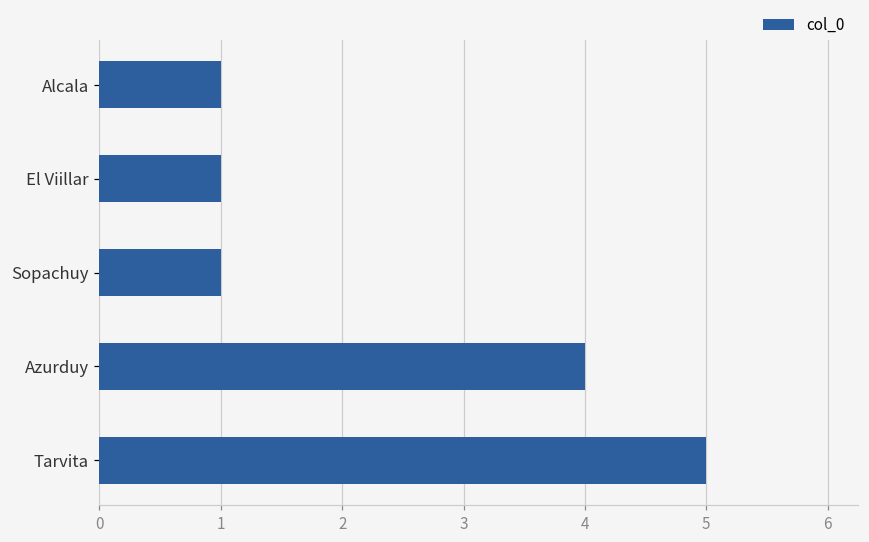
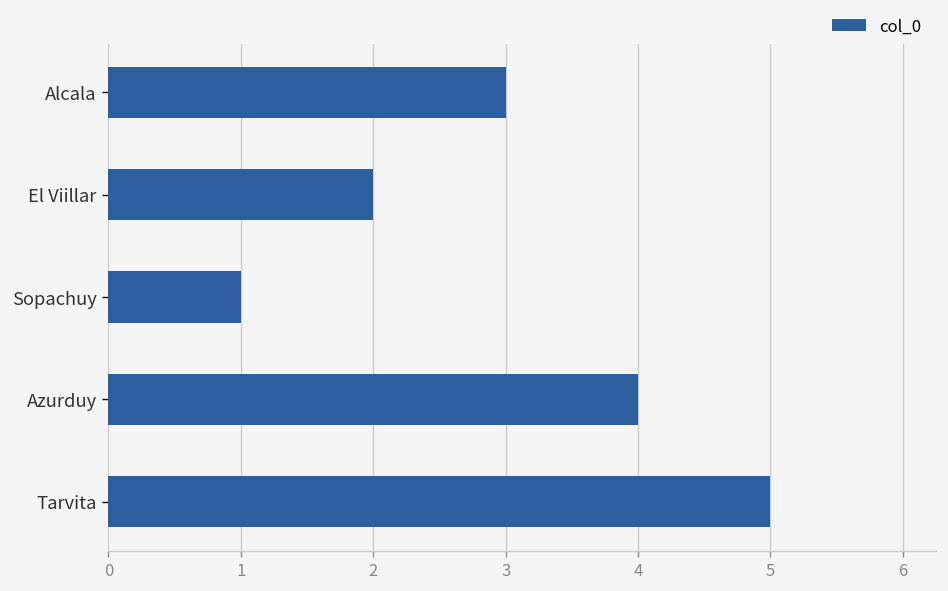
Alcala: 1 -> 3
El Viillar: 1 -> 2
